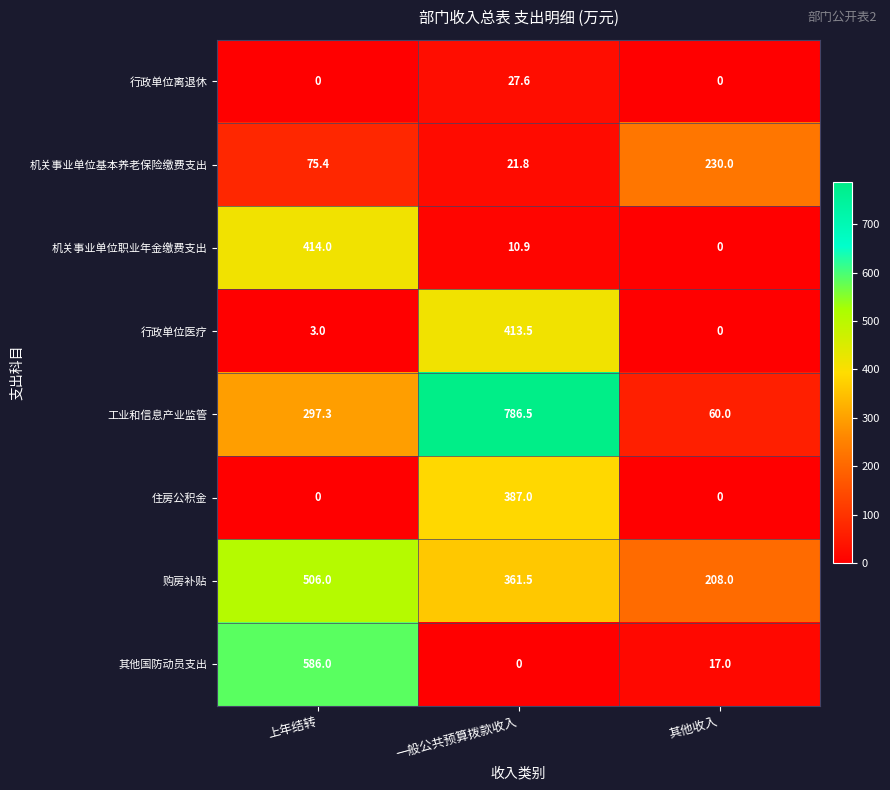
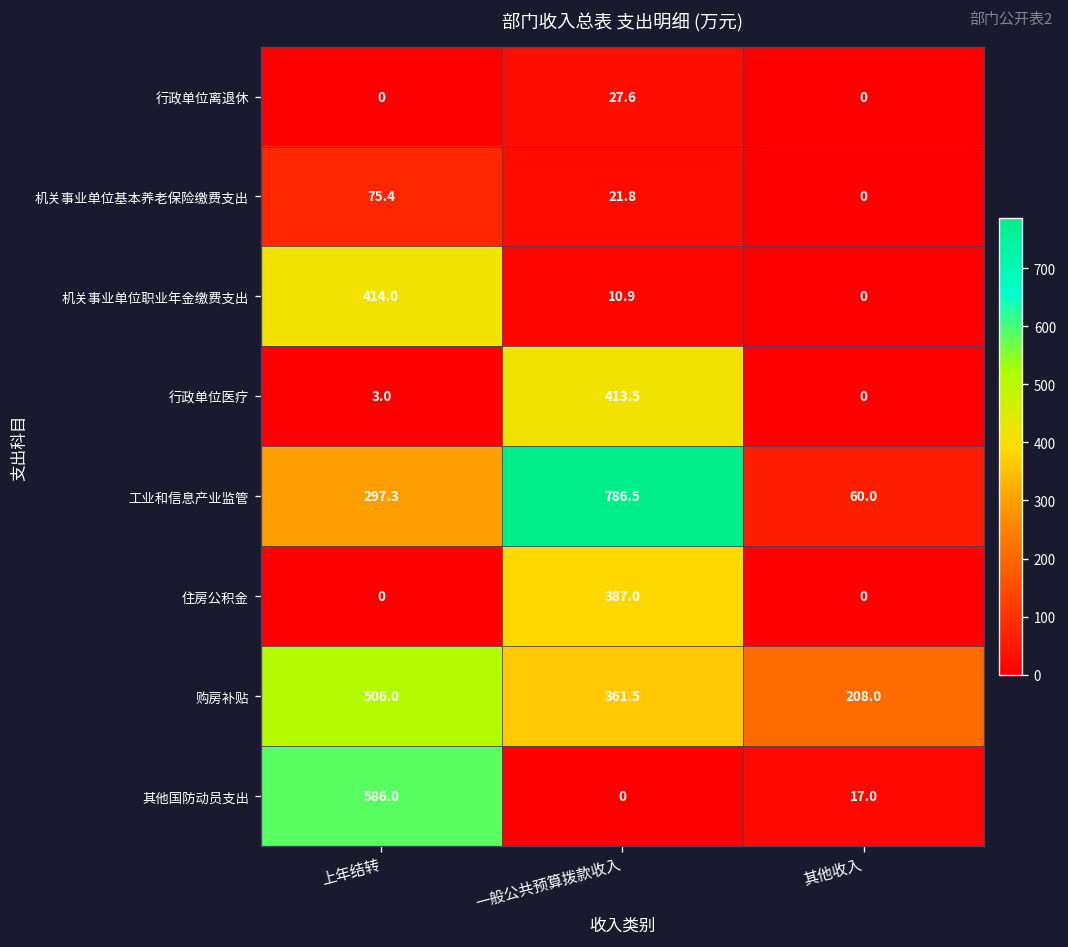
机关事业单位基本养老保险缴费支出, 其他收入: 230.0 -> 0
